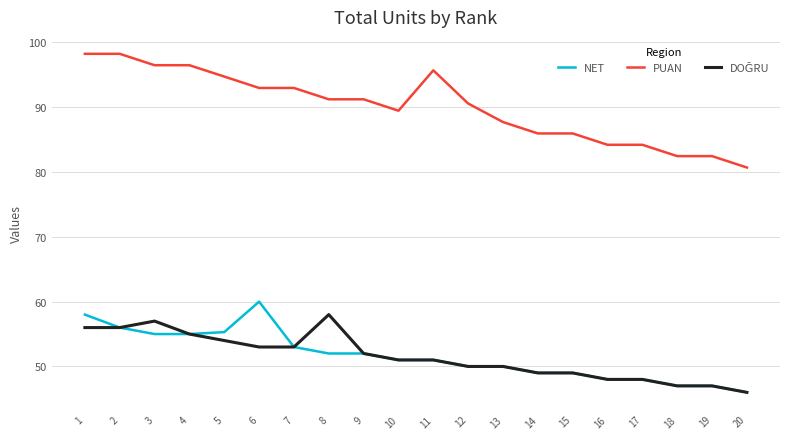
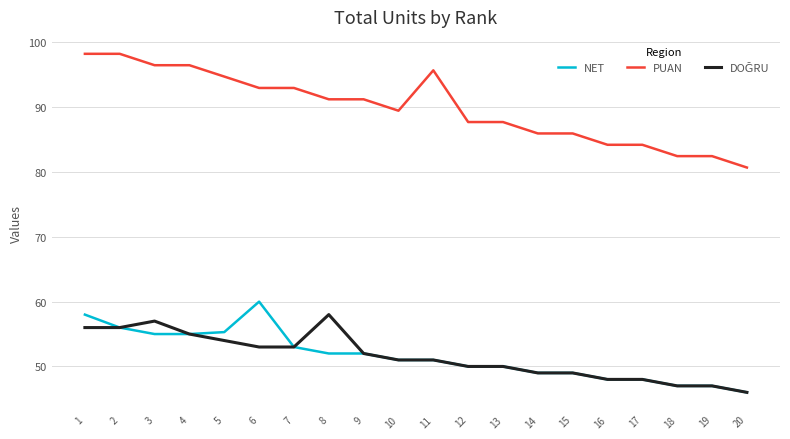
PUAN, 12: 91 -> 88
